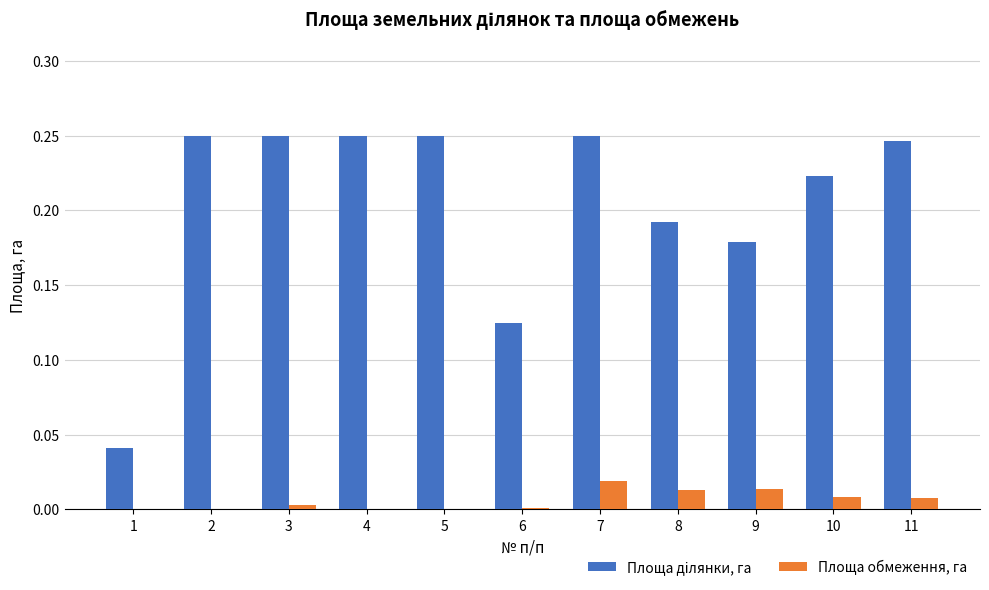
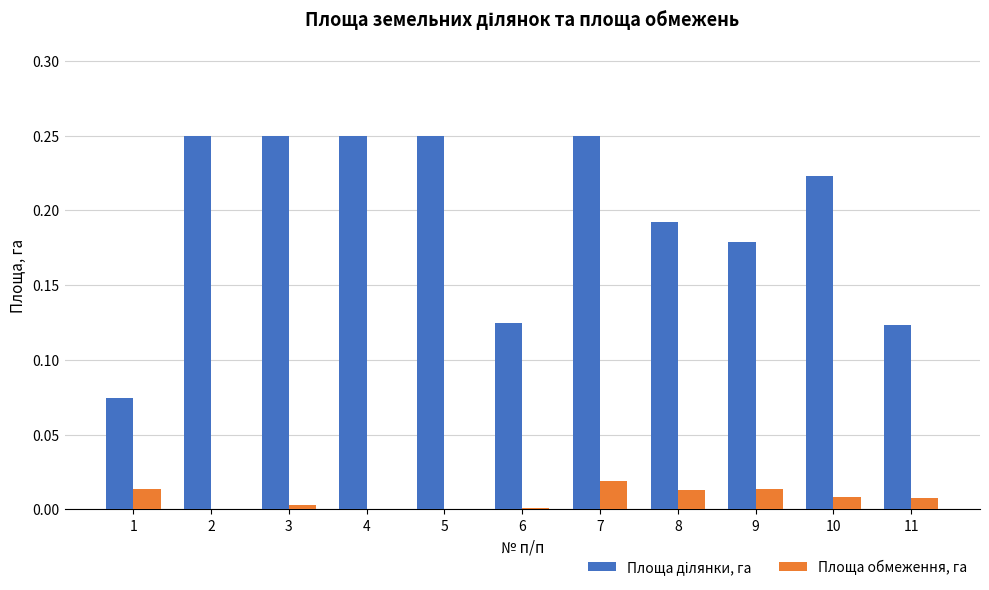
Площа ділянки, га, 1: 0.041 -> 0.075
Площа обмеження, га, 1: 0.000 -> 0.014
Площа ділянки, га, 11: 0.246 -> 0.123
